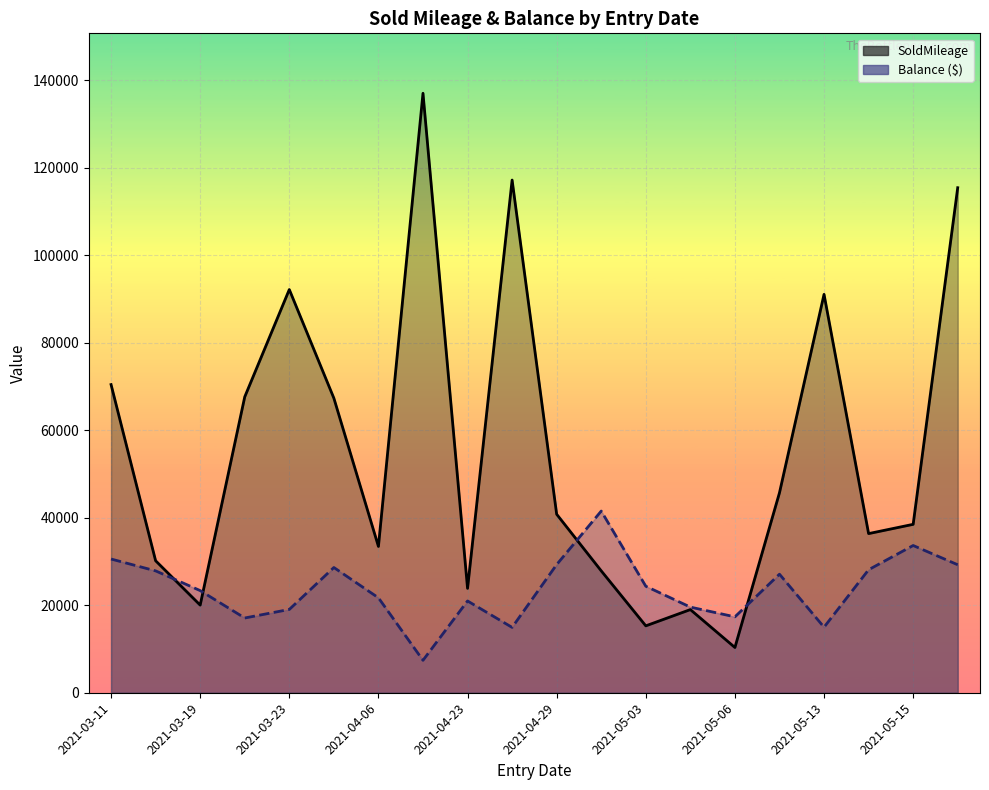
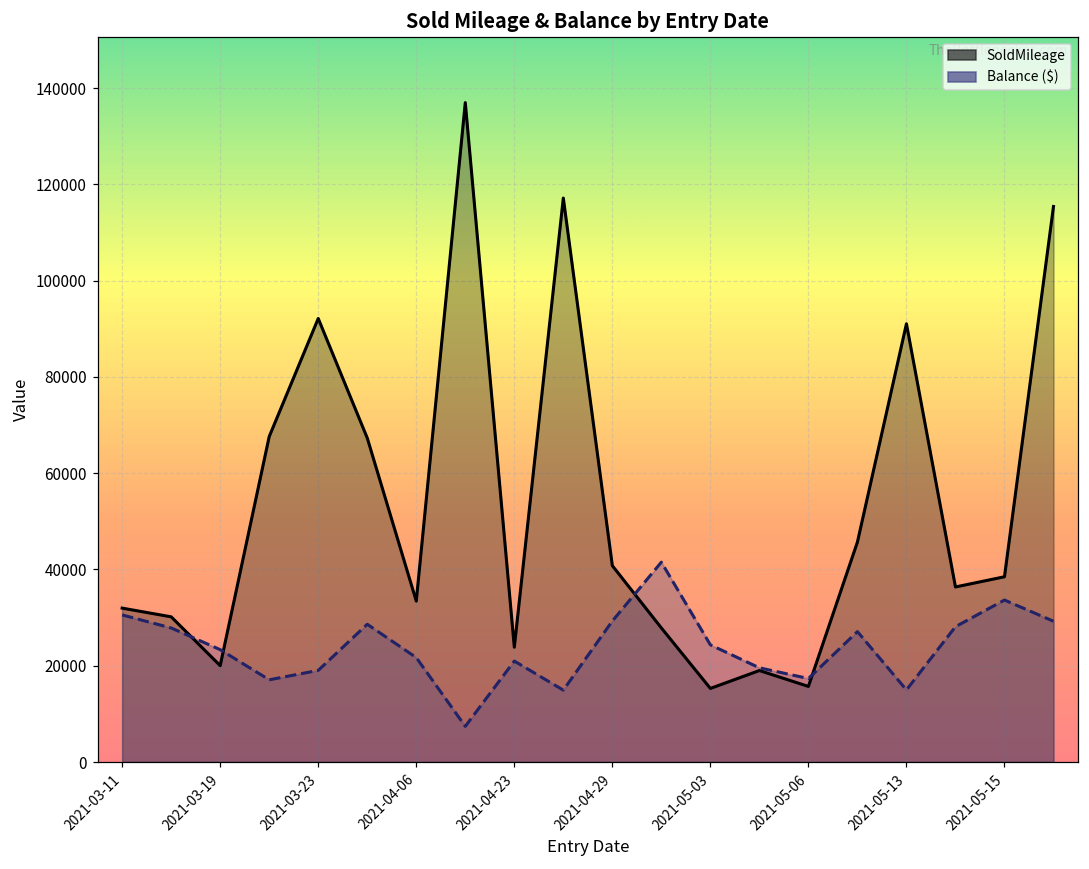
SoldMileage, 2021-03-11: 70000 -> 32000
SoldMileage, 2021-05-06: 10000 -> 16000
